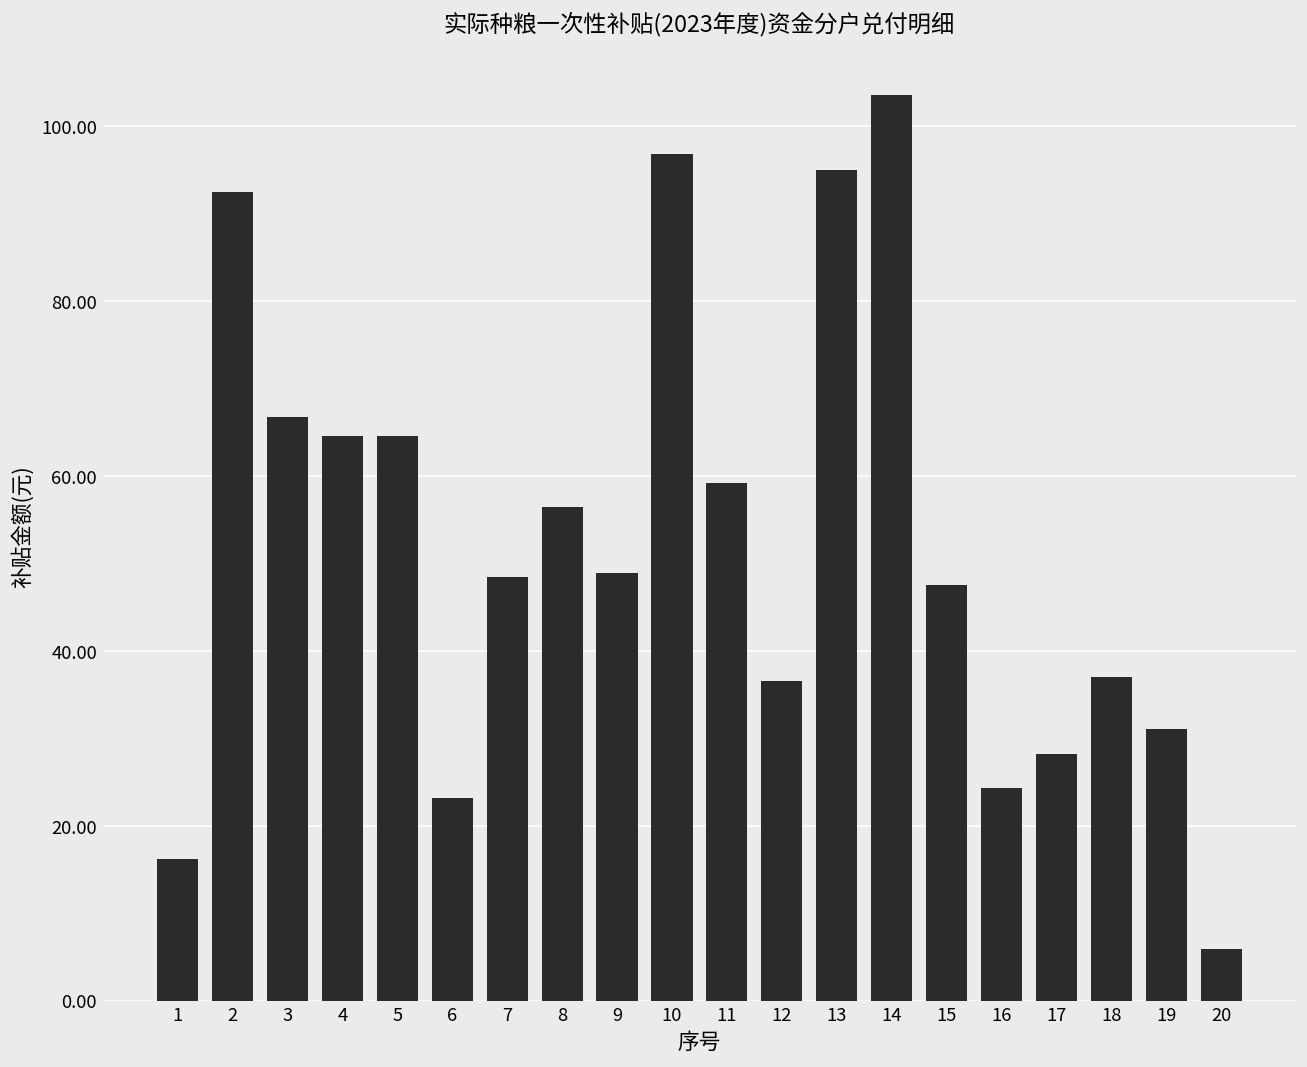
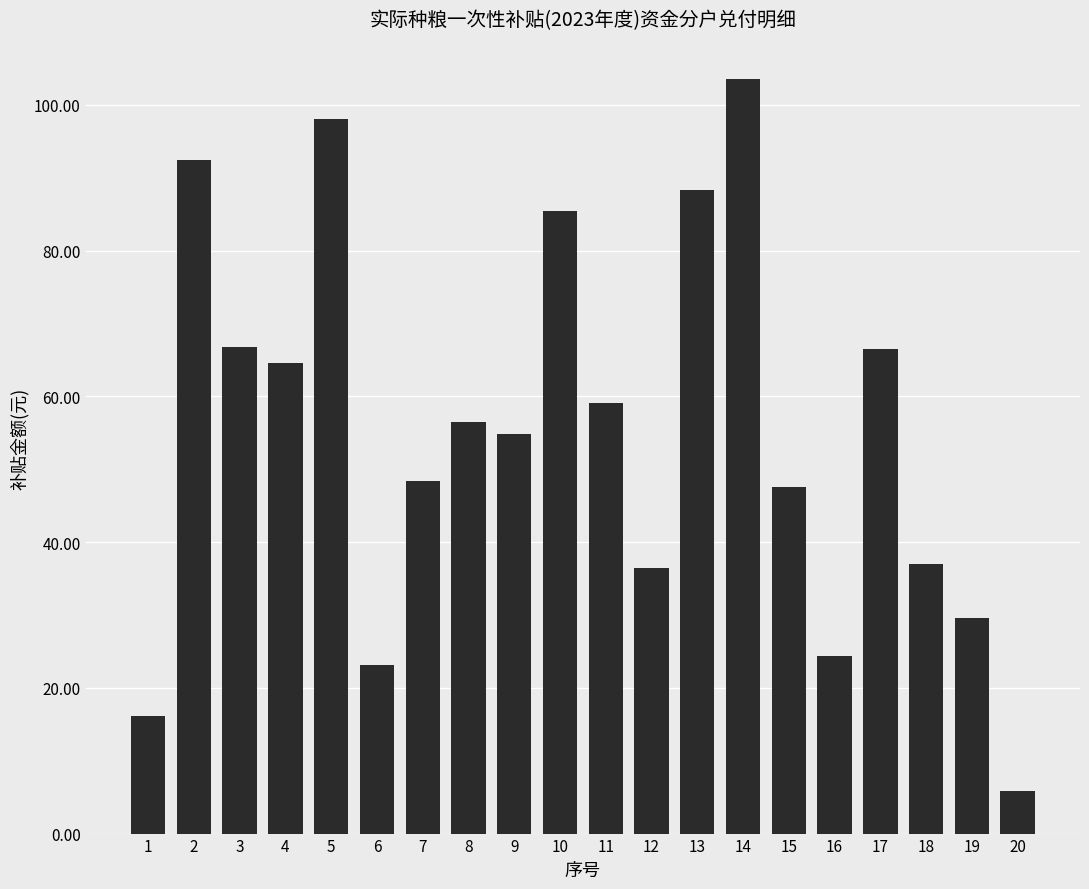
5: 65 -> 98
9: 49 -> 55
10: 97 -> 85
13: 95 -> 88
17: 28 -> 67
19: 31 -> 30
